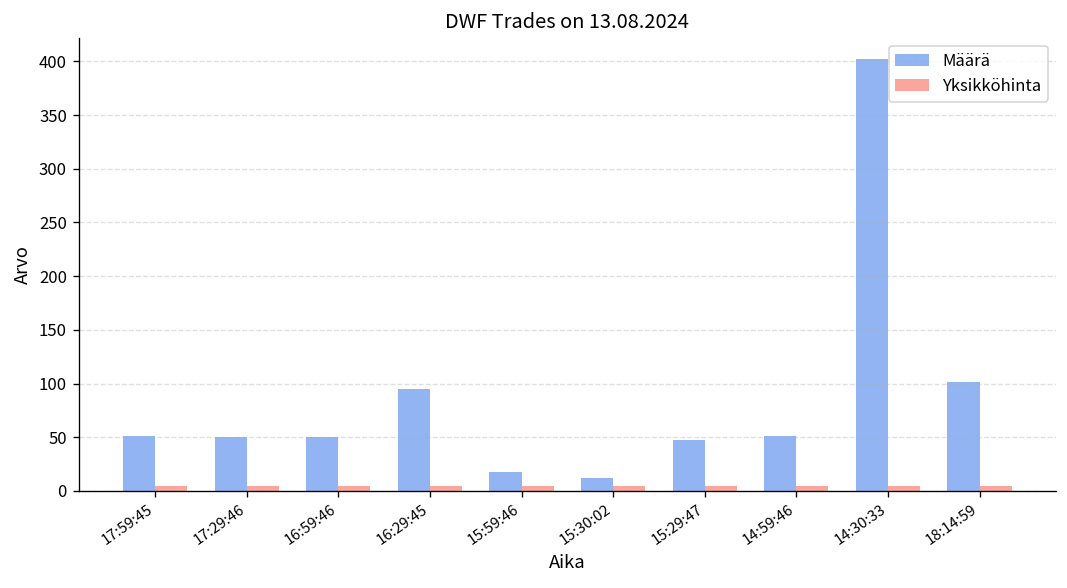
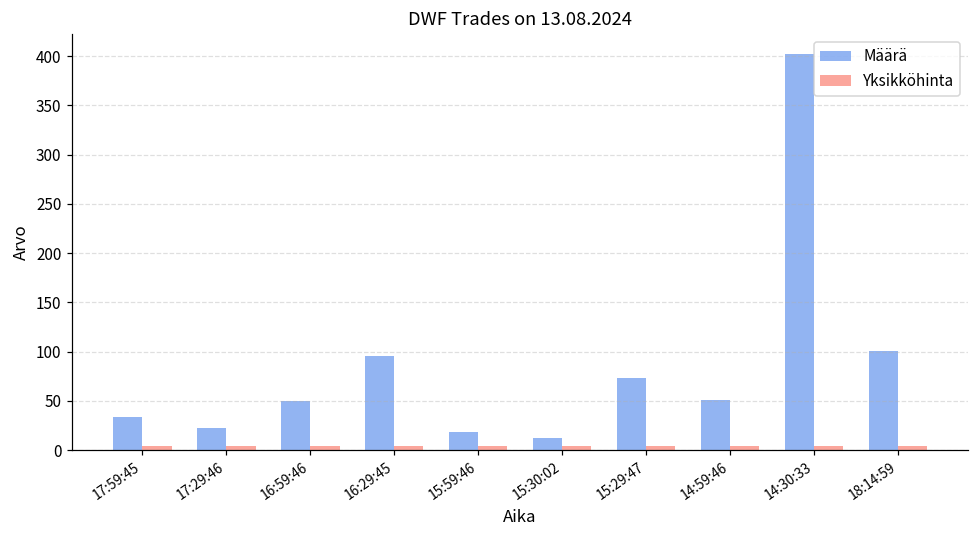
Määrä, 17:59:45: 50 -> 30
Määrä, 17:29:46: 50 -> 20
Määrä, 15:29:47: 50 -> 70
